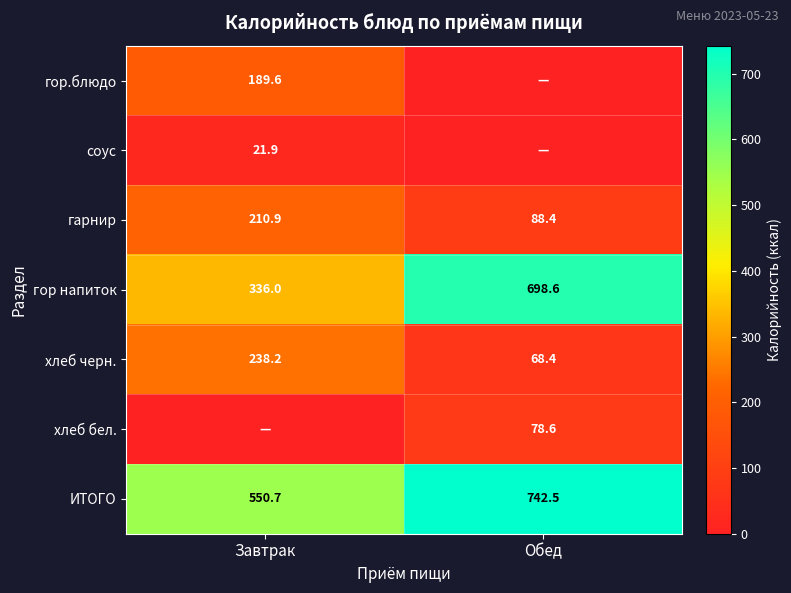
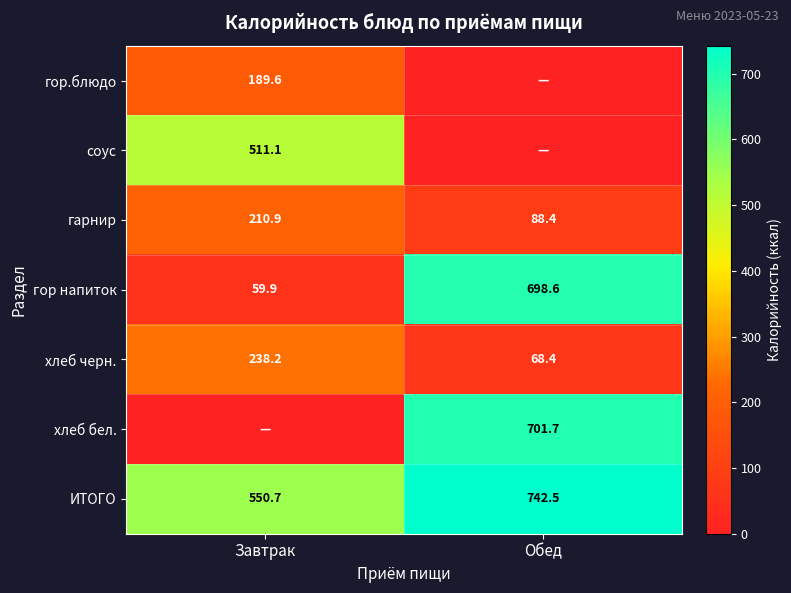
соус, Завтрак: 21.9 -> 511.1
гор напиток, Завтрак: 336.0 -> 59.9
хлеб бел., Обед: 78.6 -> 701.7
